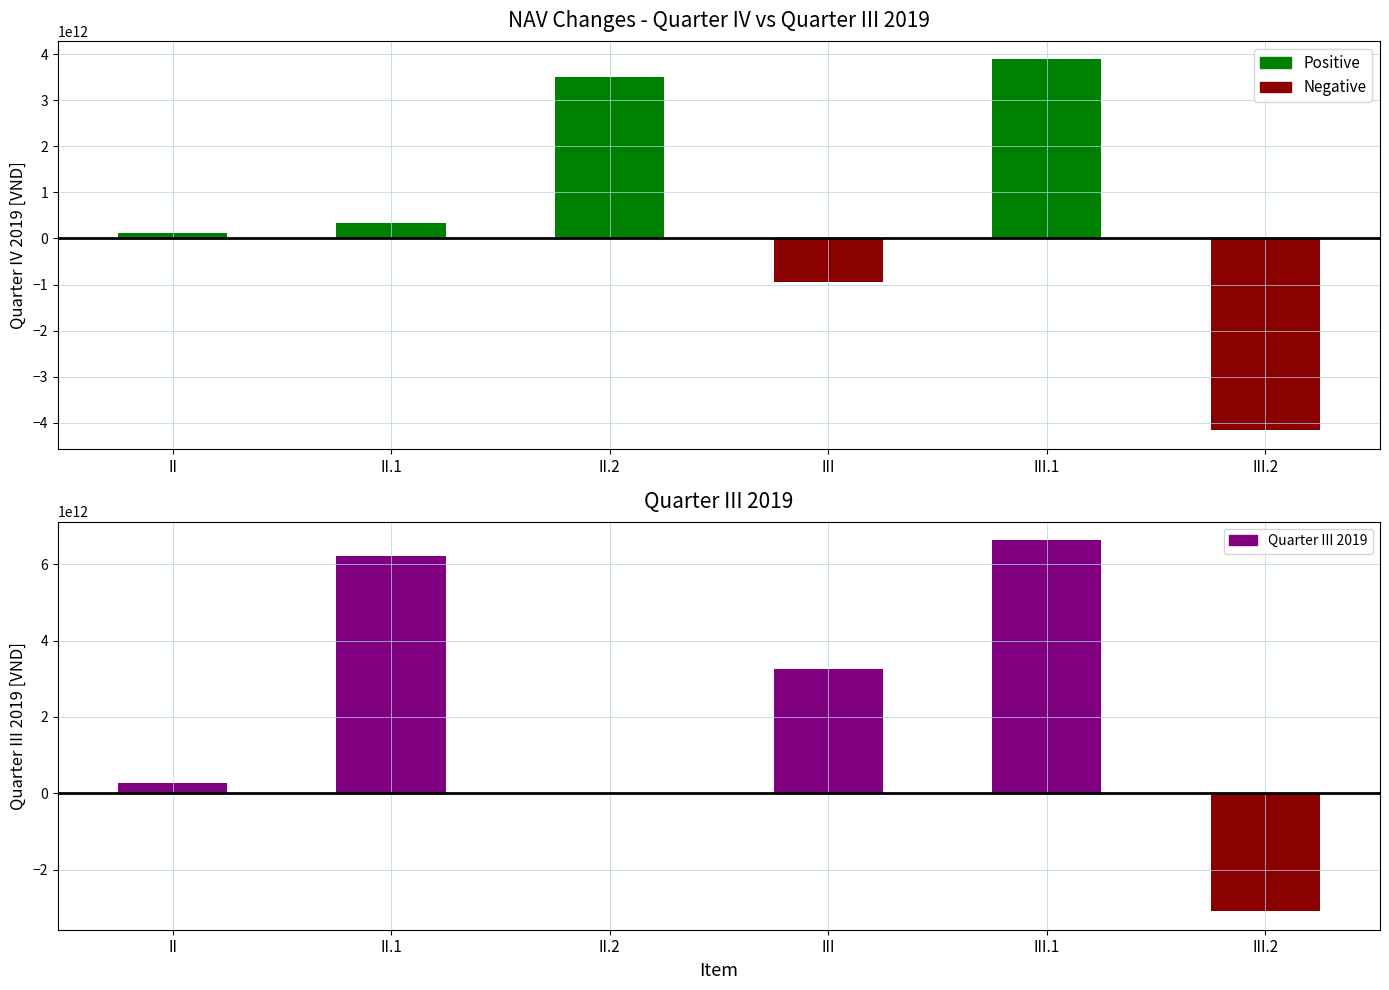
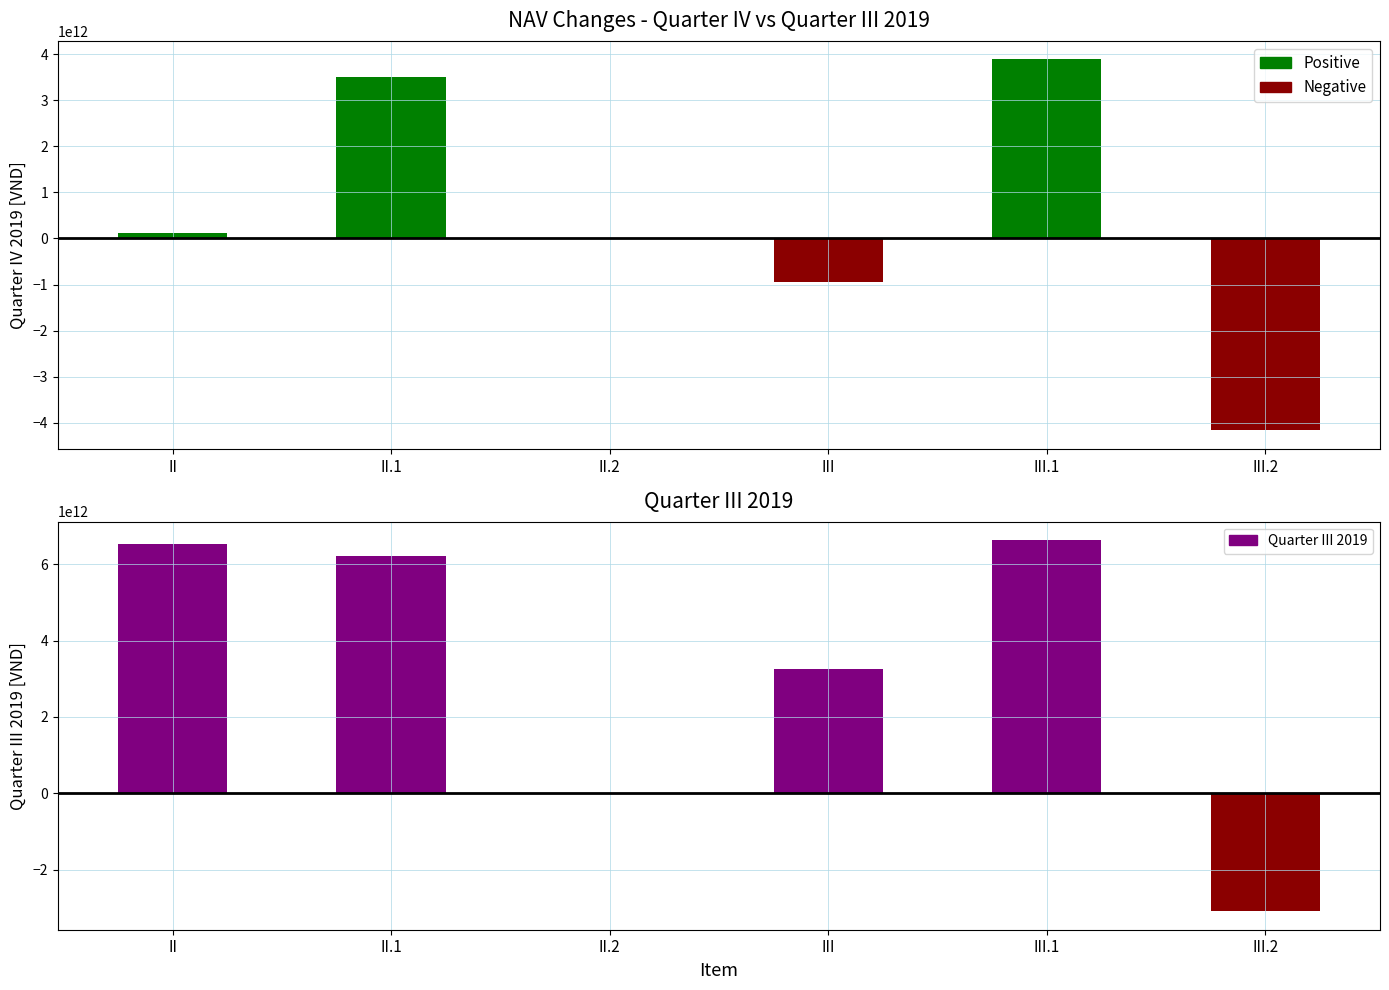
NAV Changes - Quarter IV vs Quarter III 2019, II.1: 300000000000 -> 3500000000000
NAV Changes - Quarter IV vs Quarter III 2019, II.2: 3500000000000 -> 0
Quarter III 2019, II: 300000000000 -> 6500000000000
